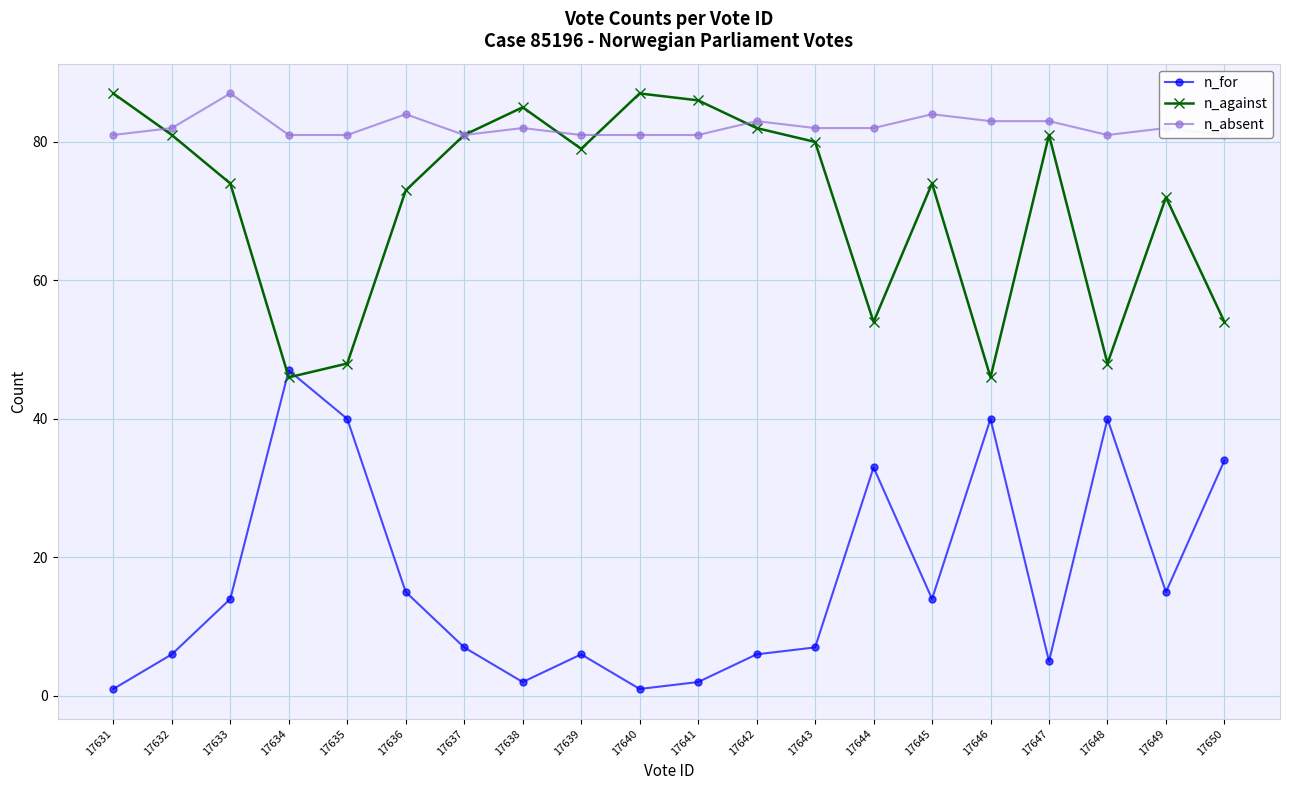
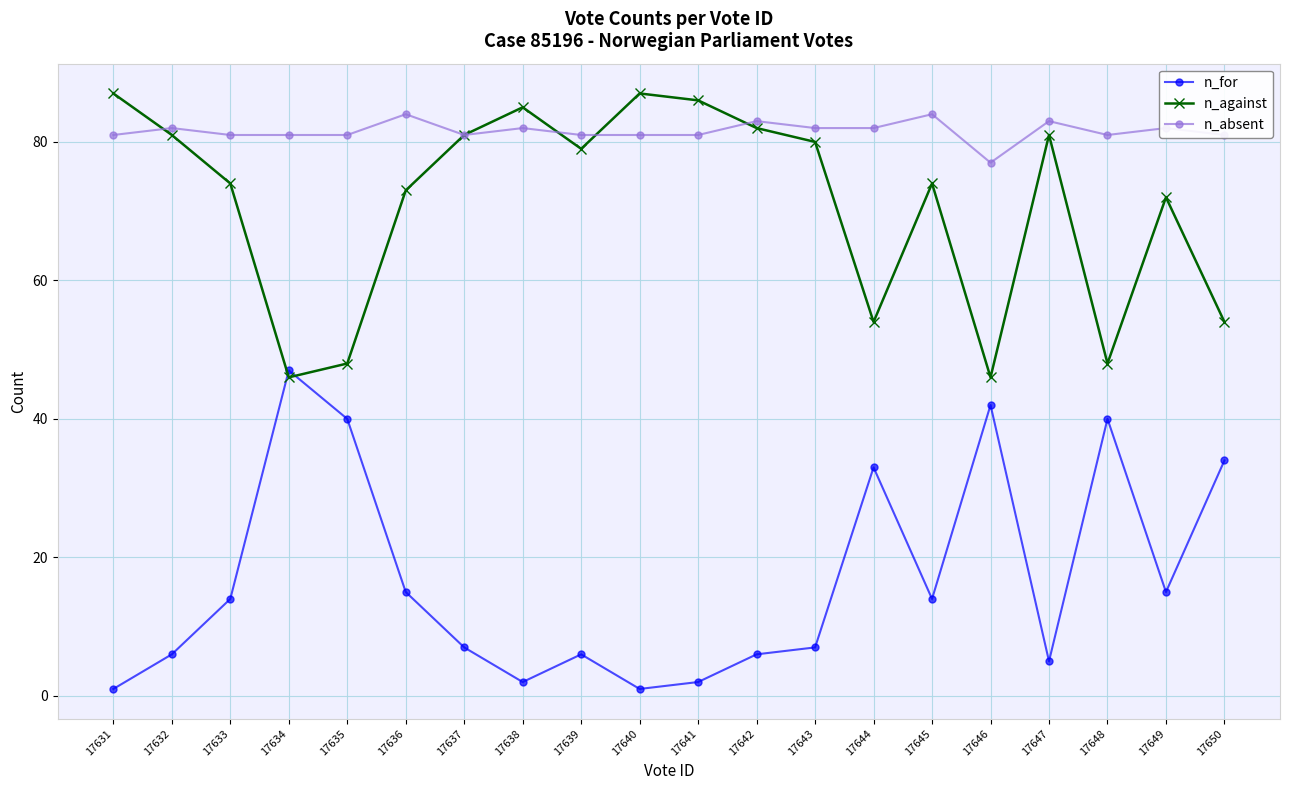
n_absent, 17633: 87 -> 81
n_for, 17646: 40 -> 42
n_absent, 17646: 83 -> 77
